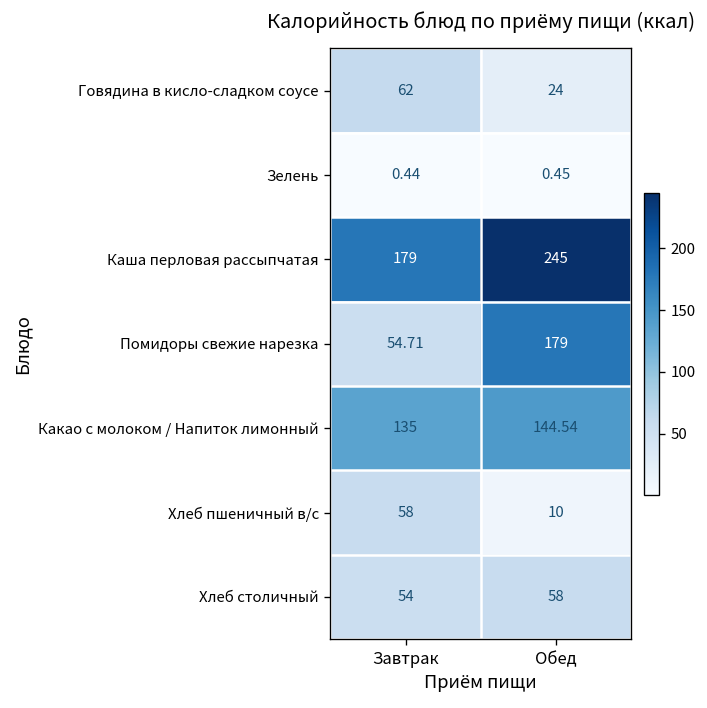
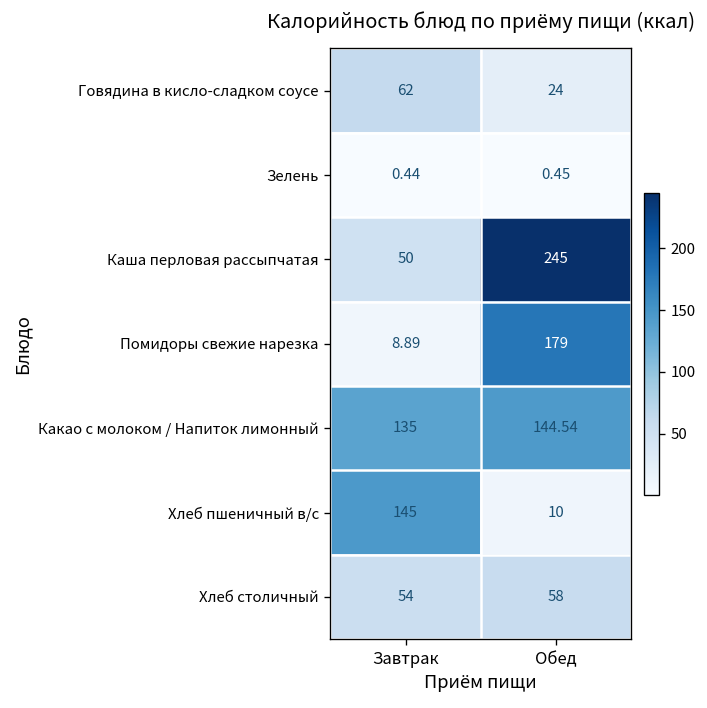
Каша перловая рассыпчатая, Завтрак: 179 -> 50
Помидоры свежие нарезка, Завтрак: 54.71 -> 8.89
Хлеб пшеничный в/с, Завтрак: 58 -> 145
